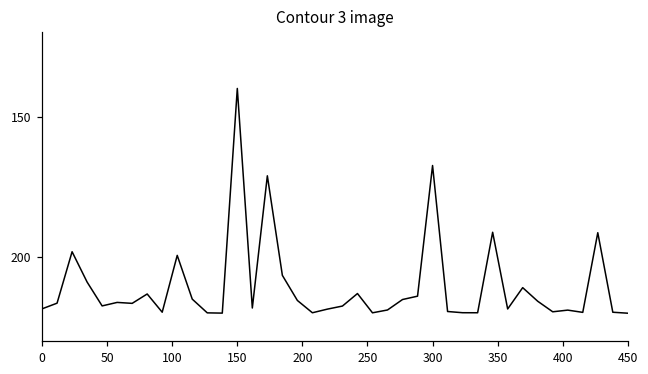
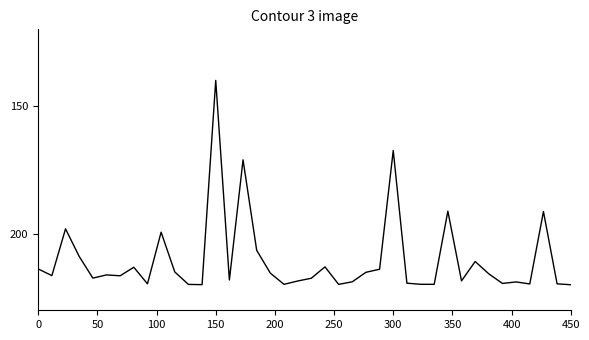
0: 218 -> 214
